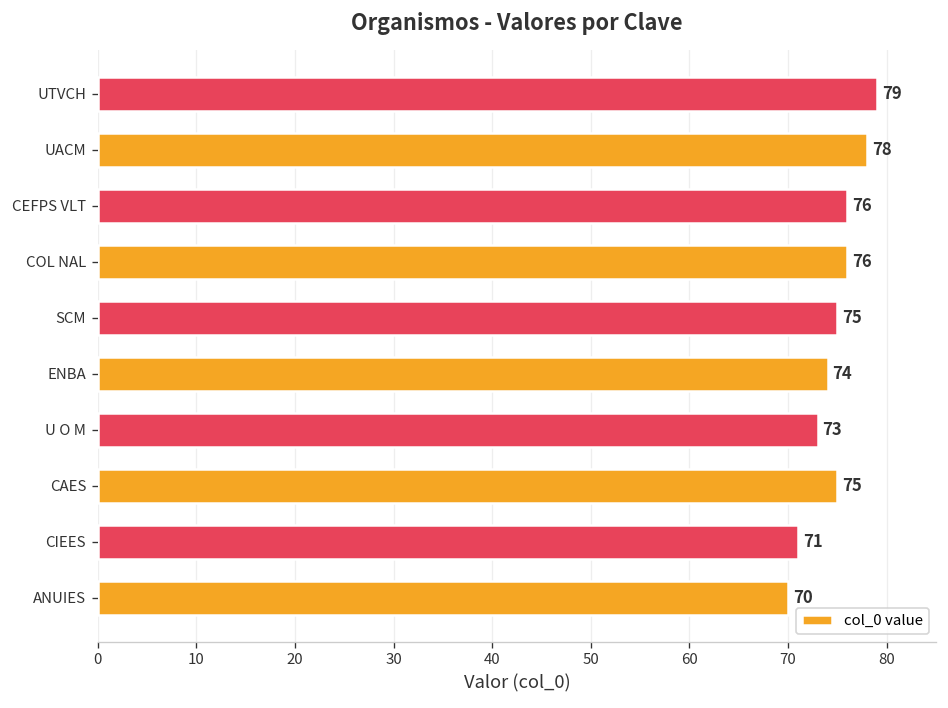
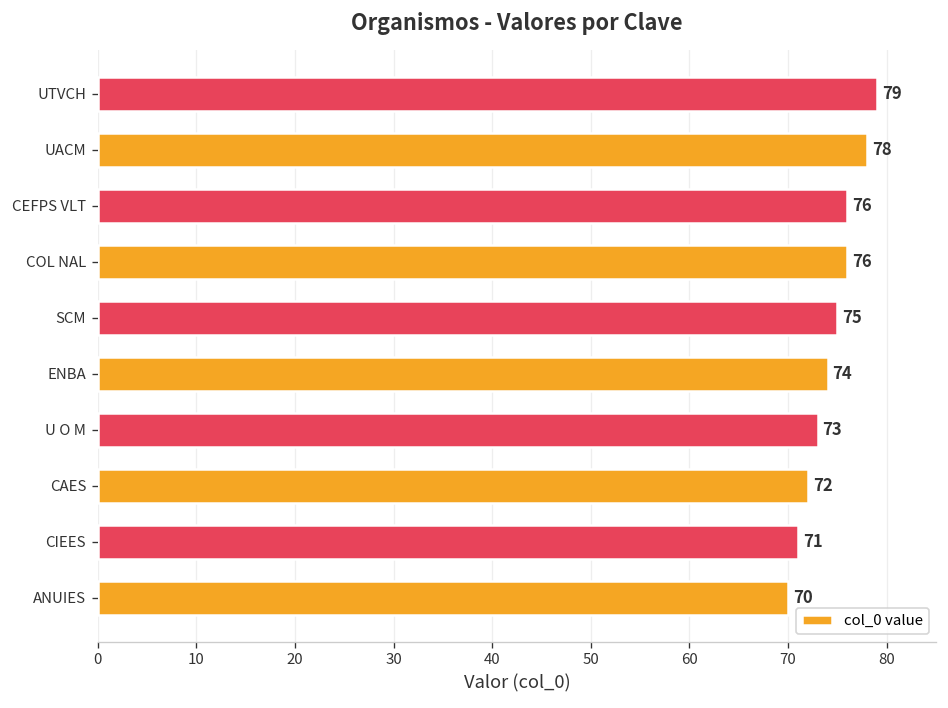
CAES: 75 -> 72
